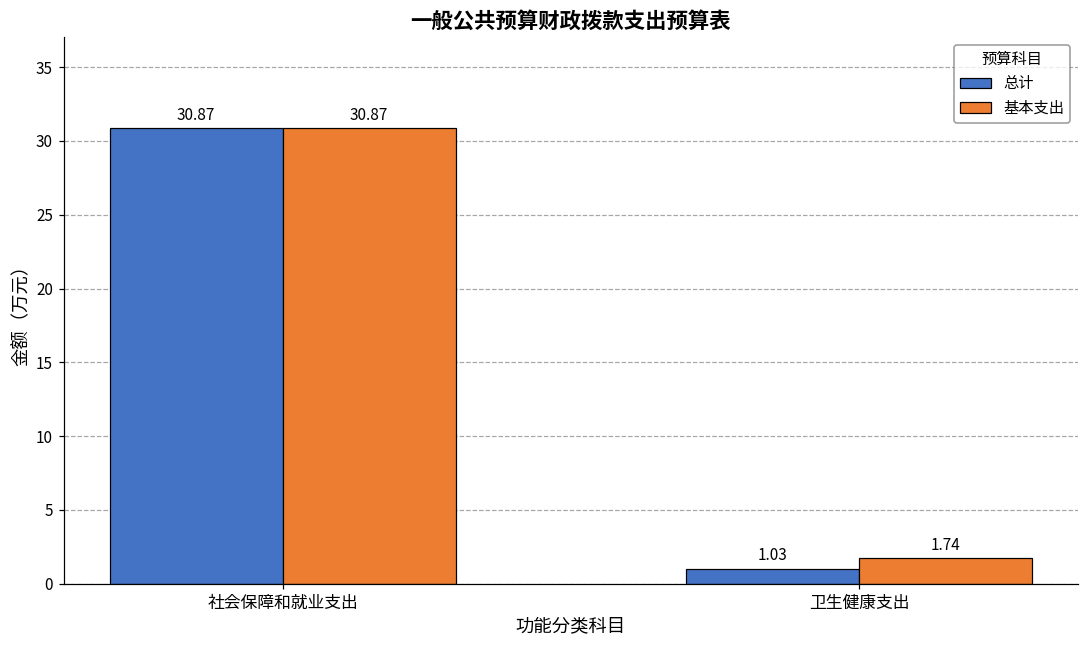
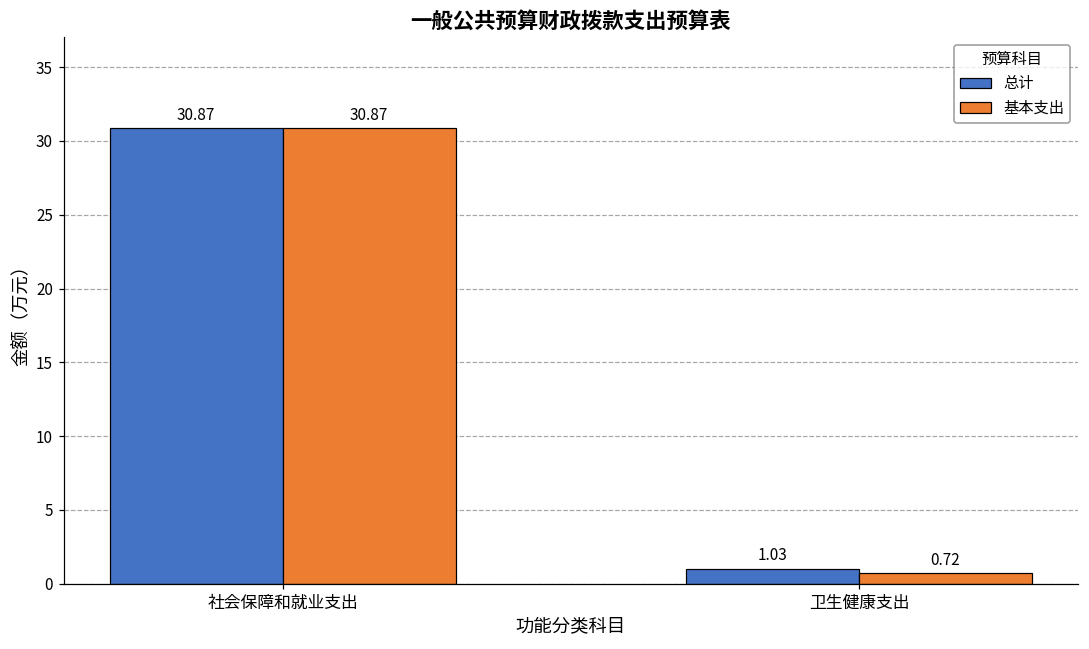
基本支出, 卫生健康支出: 1.74 -> 0.72
